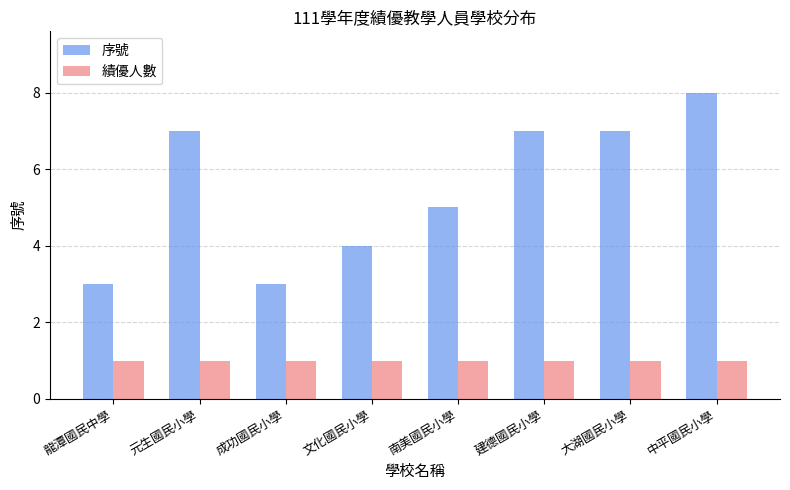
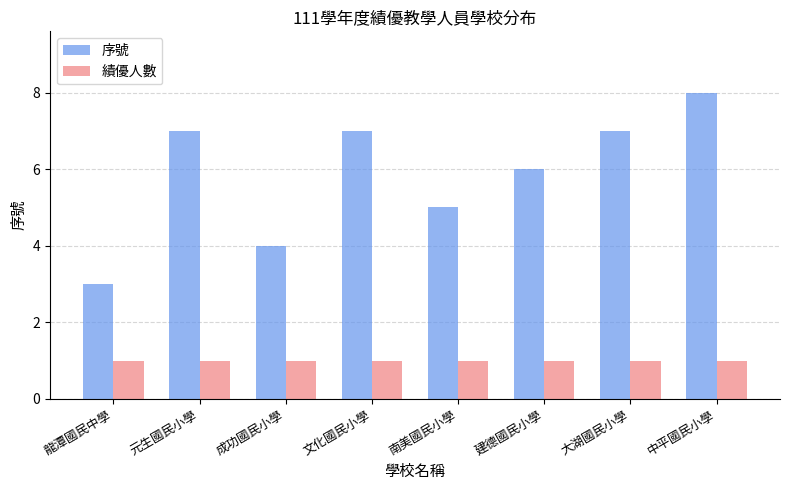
序號, 成功國民小學: 3 -> 4
序號, 文化國民小學: 4 -> 7
序號, 建德國民小學: 7 -> 6
